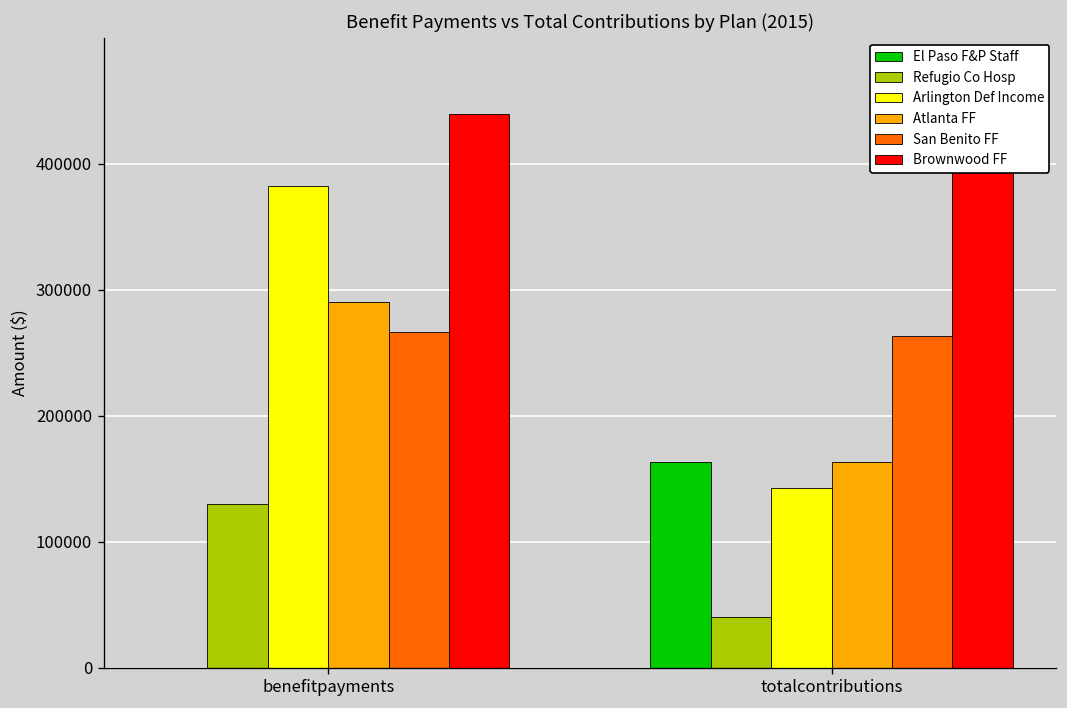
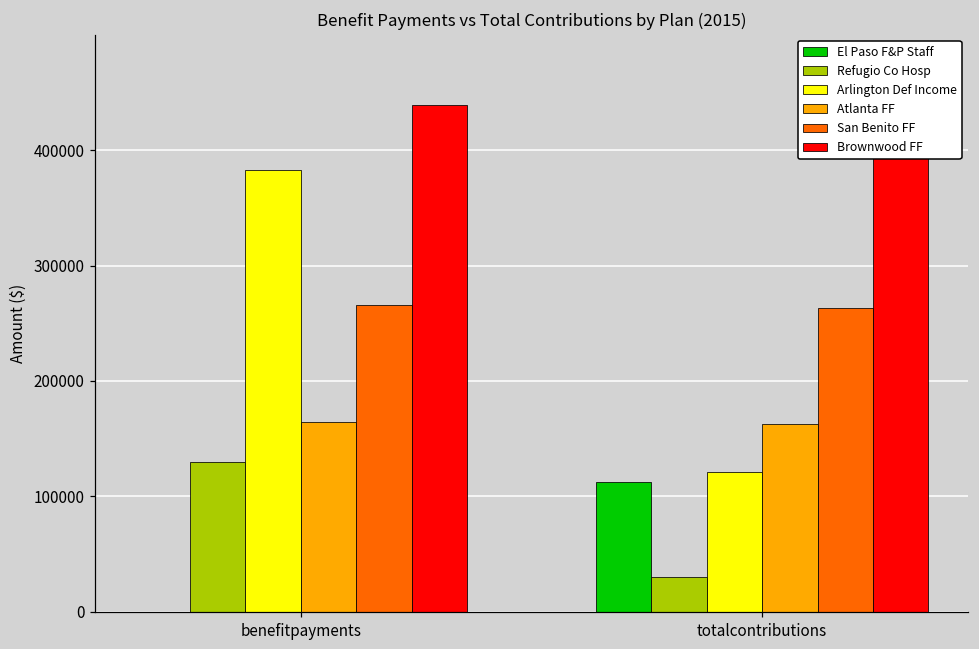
Atlanta FF, benefitpayments: 290000 -> 165000
El Paso F&P Staff, totalcontributions: 163000 -> 112000
Refugio Co Hosp, totalcontributions: 40000 -> 31000
Arlington Def Income, totalcontributions: 143000 -> 121000
